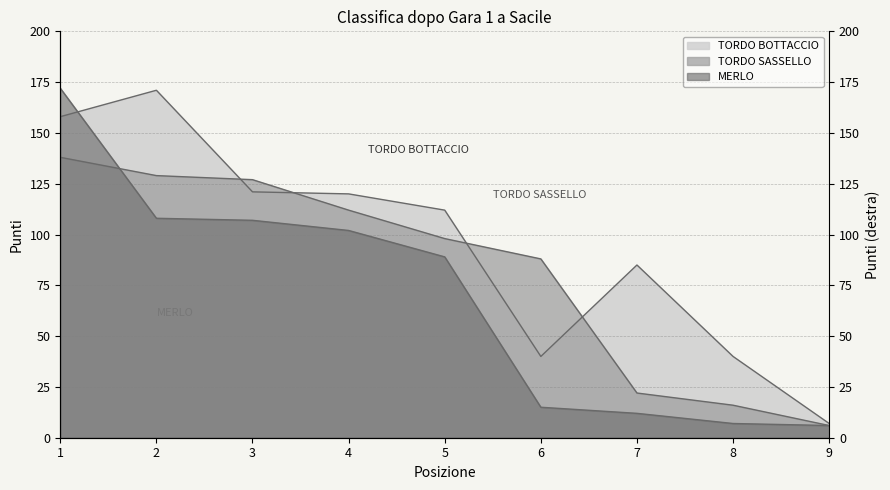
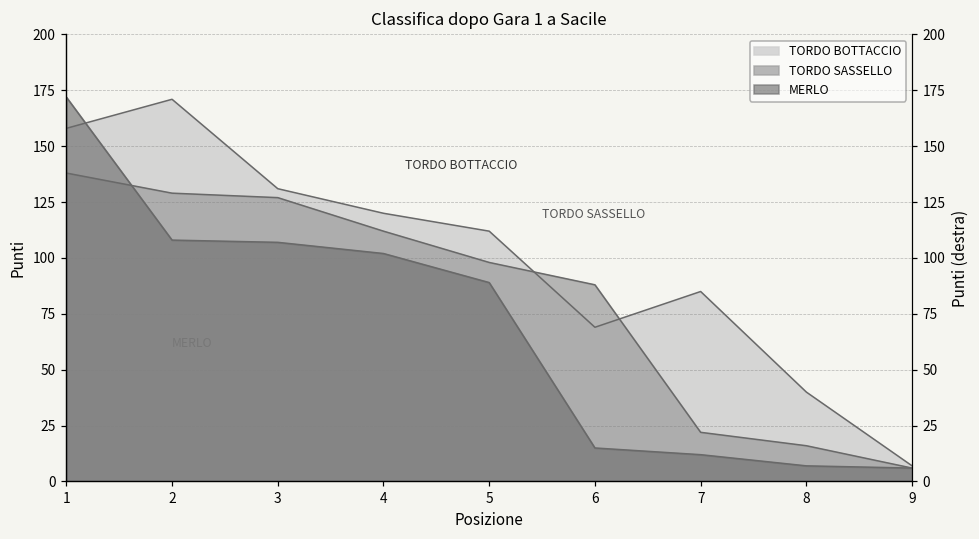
TORDO BOTTACCIO, 3: 121 -> 131
TORDO BOTTACCIO, 6: 40 -> 69
